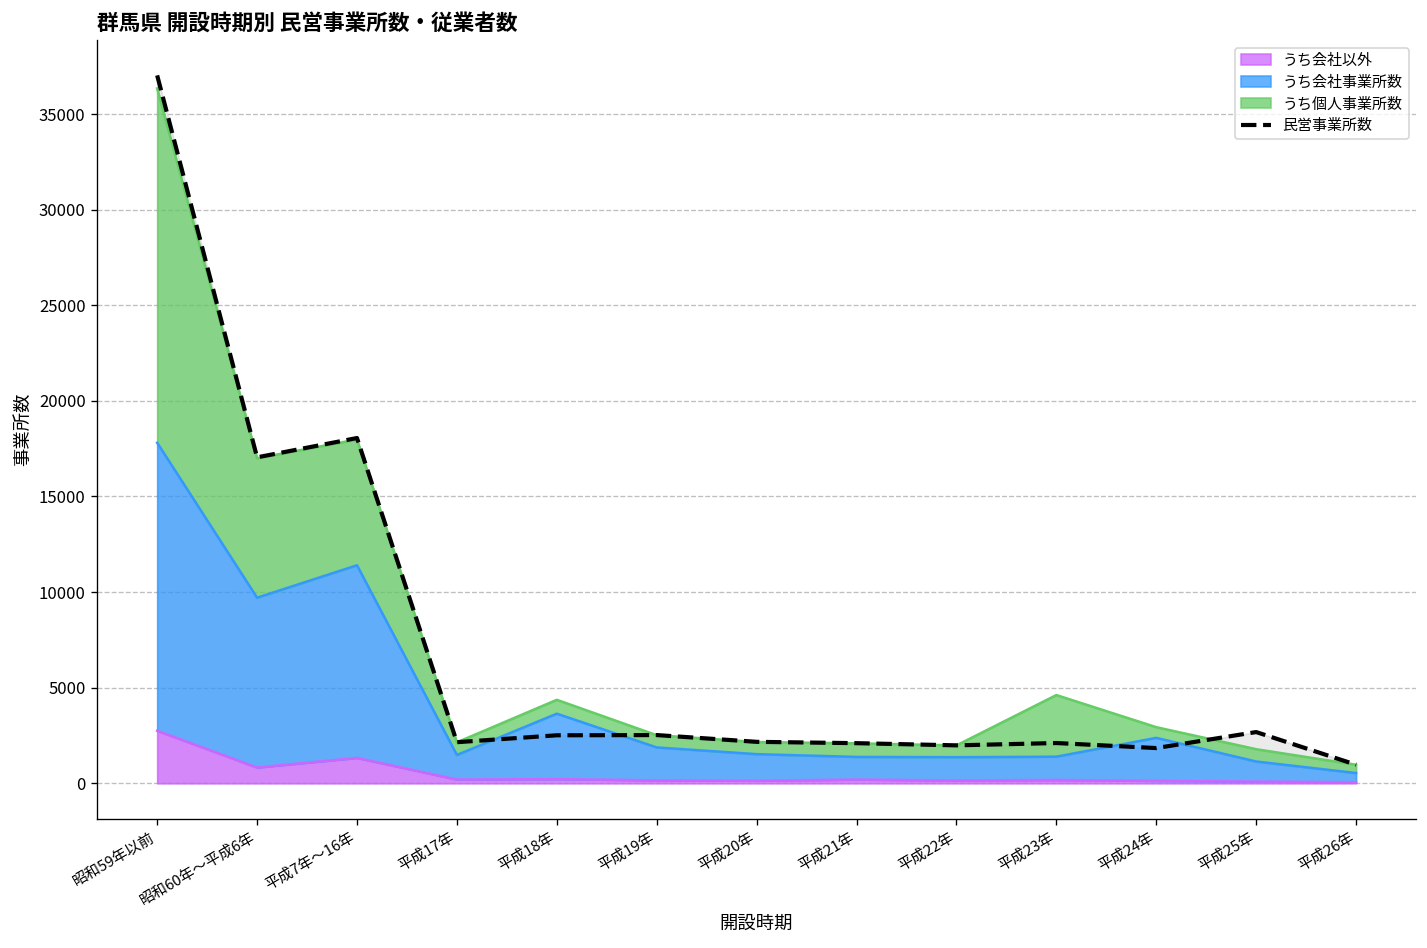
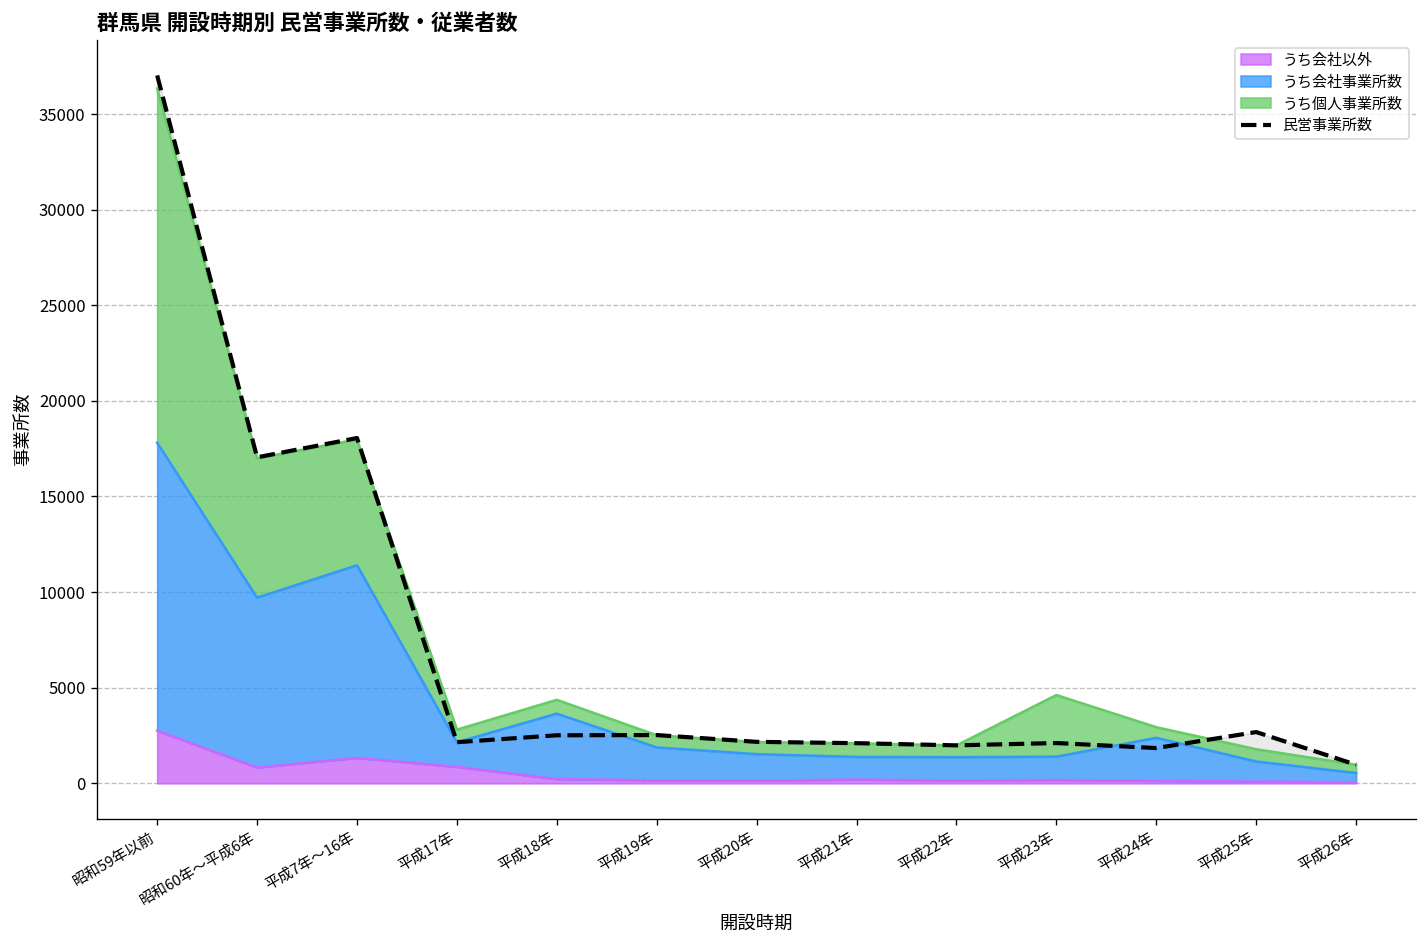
うち会社以外, 平成17年: 200 -> 900
